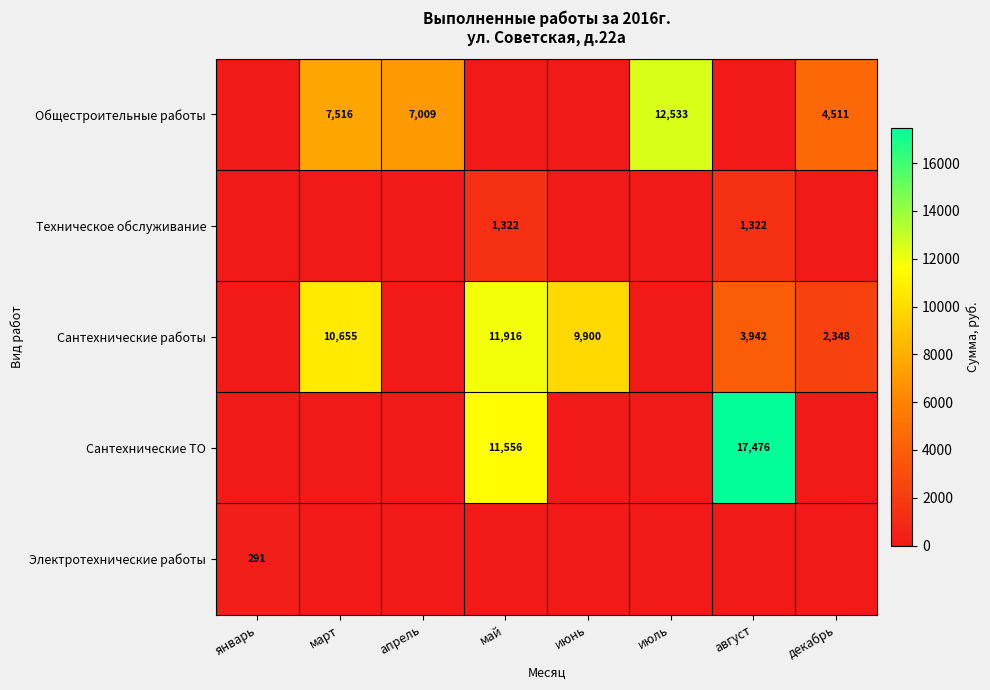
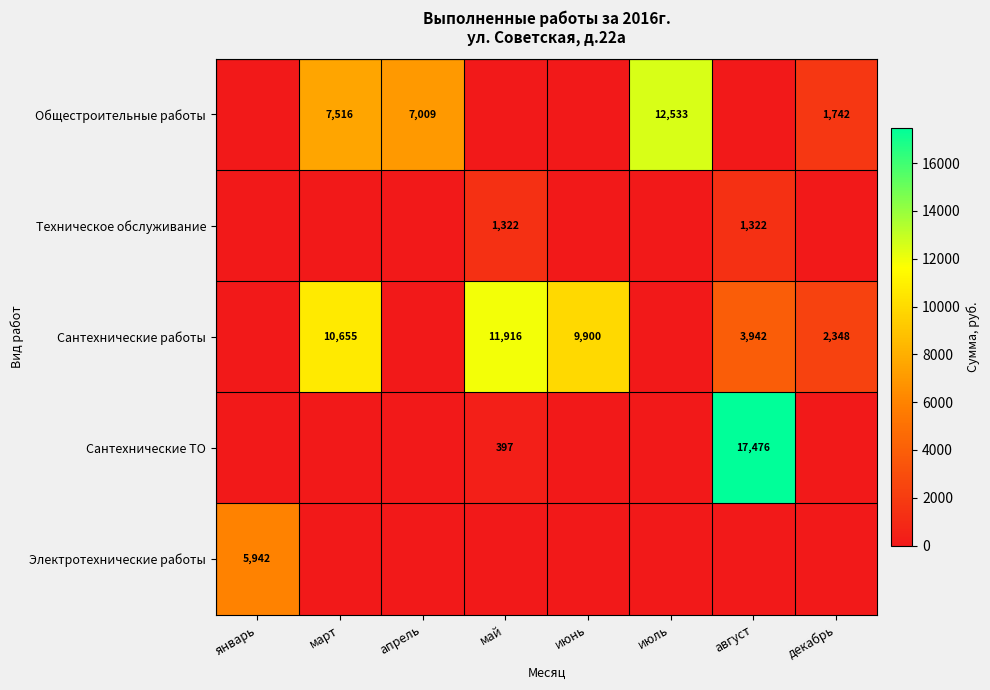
Общестроительные работы, декабрь: 4,511 -> 1,742
Сантехнические ТО, май: 11,556 -> 397
Электротехнические работы, январь: 291 -> 5,942
